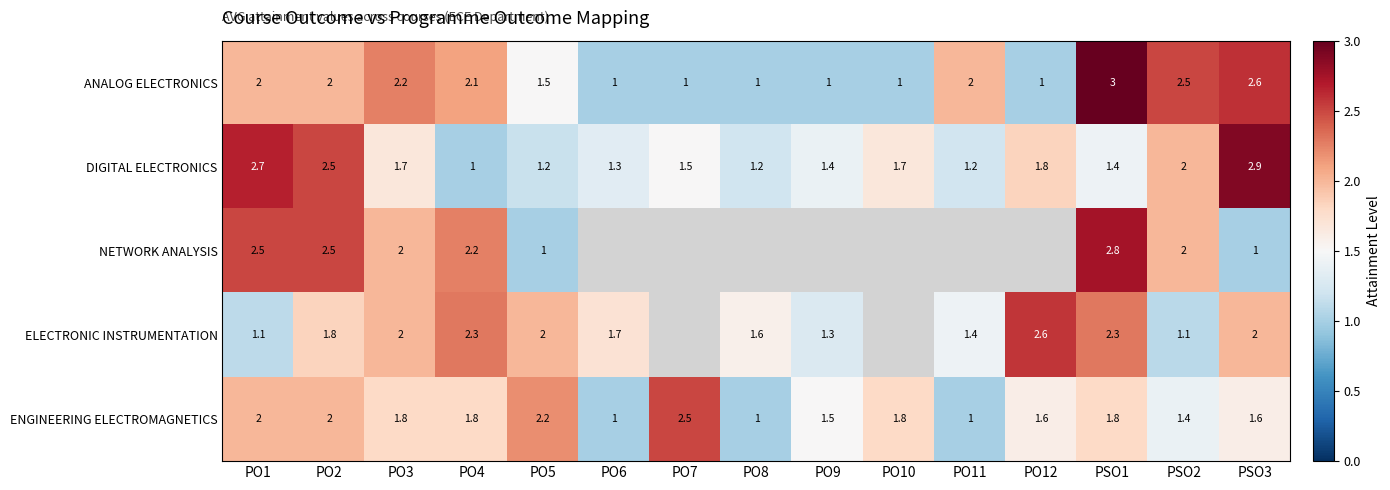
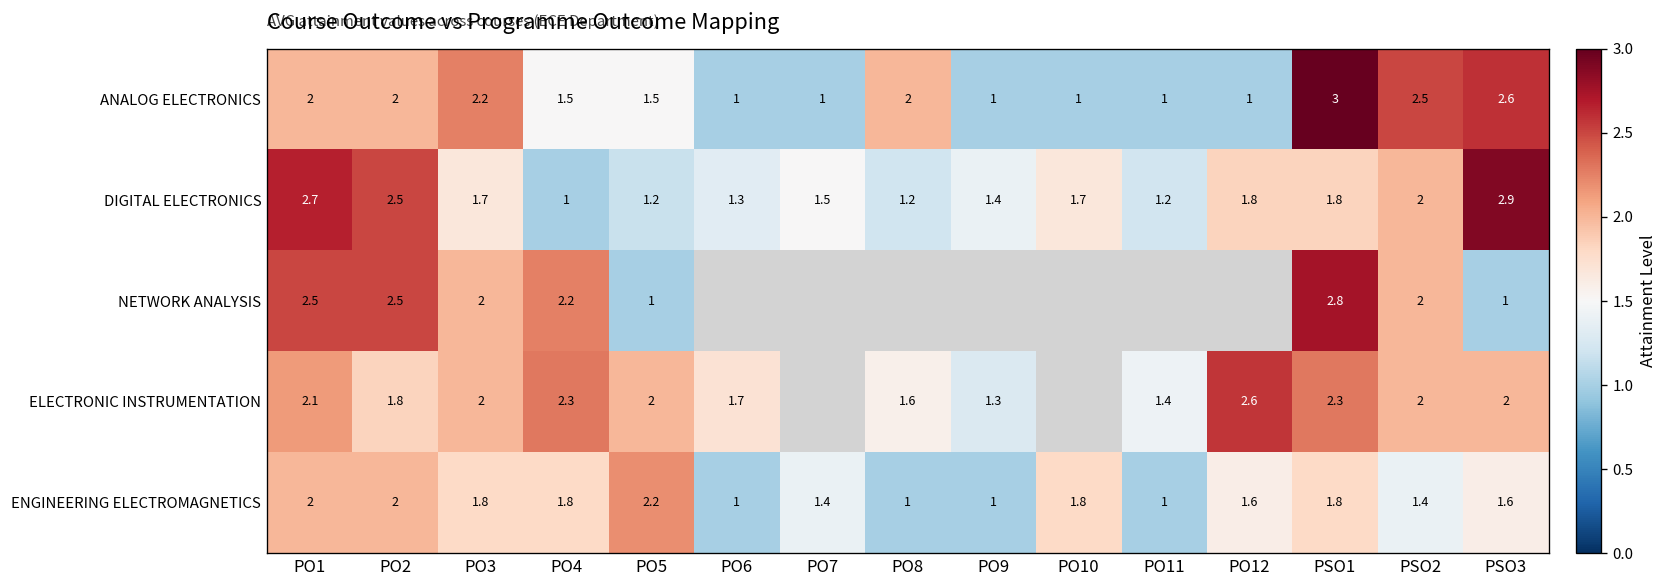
ANALOG ELECTRONICS, PO4: 2.1 -> 1.5
ANALOG ELECTRONICS, PO8: 1 -> 2
ANALOG ELECTRONICS, PO11: 2 -> 1
DIGITAL ELECTRONICS, PSO1: 1.4 -> 1.8
ELECTRONIC INSTRUMENTATION, PO1: 1.1 -> 2.1
ELECTRONIC INSTRUMENTATION, PSO2: 1.1 -> 2
ENGINEERING ELECTROMAGNETICS, PO7: 2.5 -> 1.4
ENGINEERING ELECTROMAGNETICS, PO9: 1.5 -> 1
